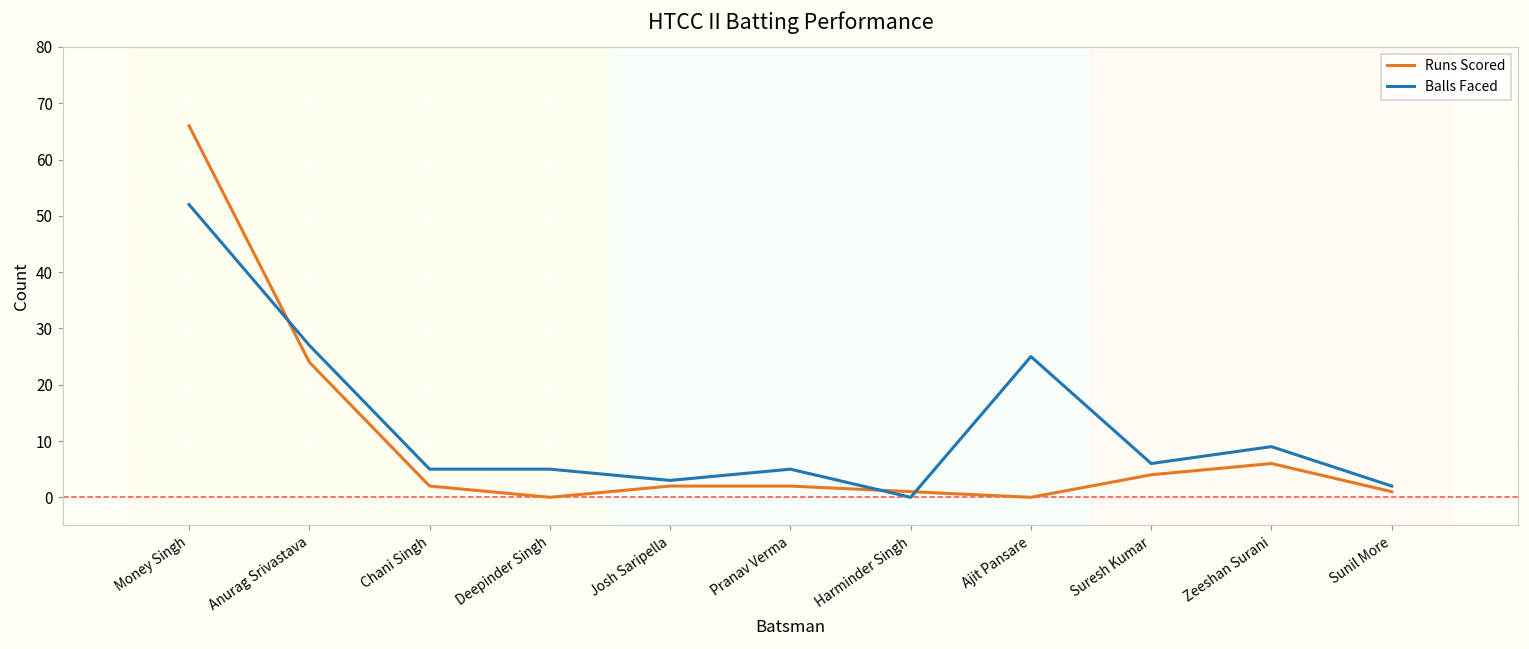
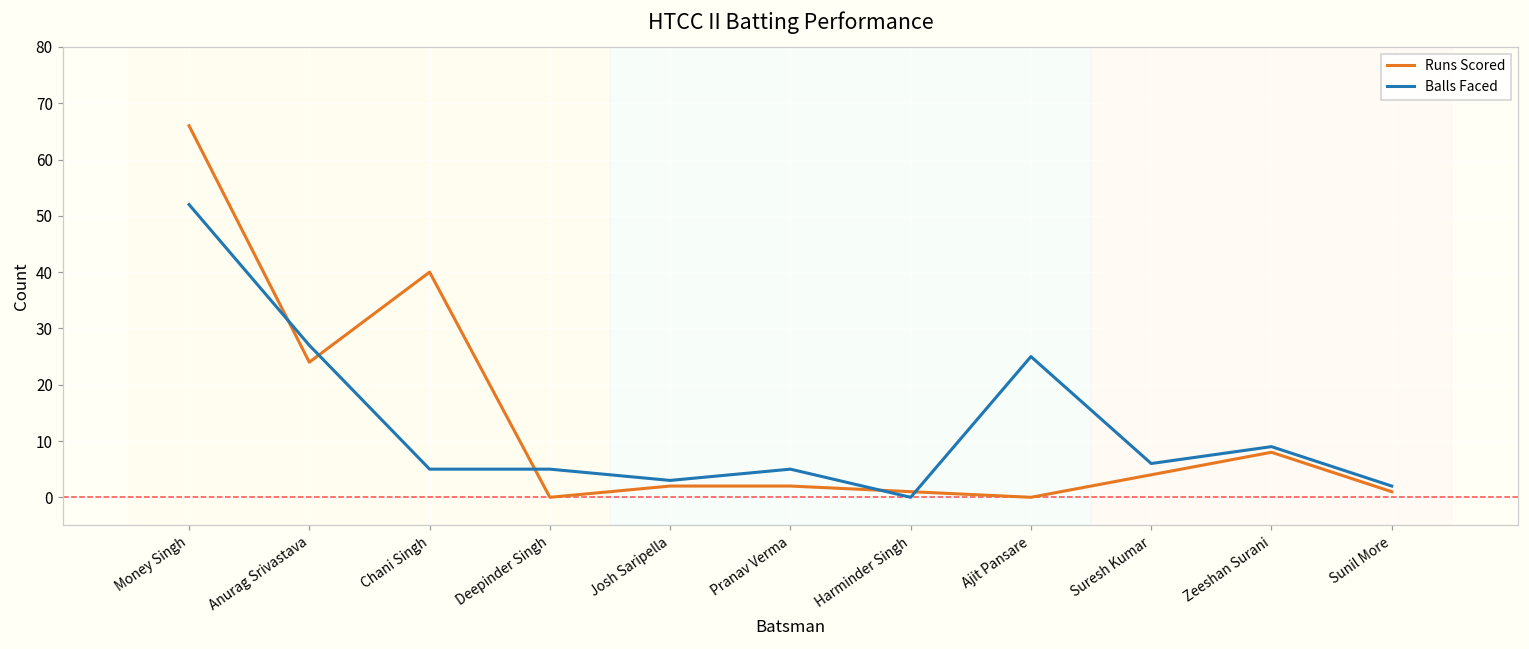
Runs Scored, Chani Singh: 2 -> 40
Runs Scored, Zeeshan Surani: 6 -> 8
